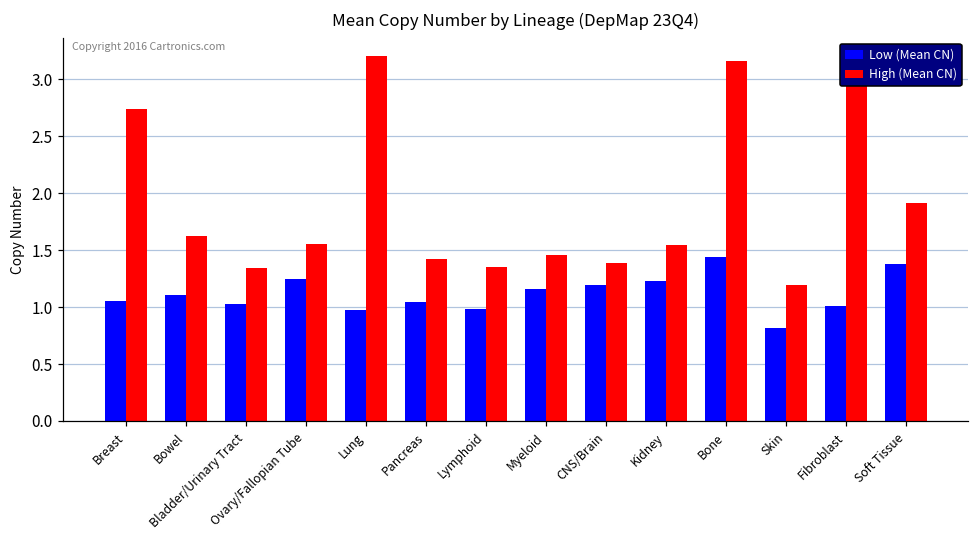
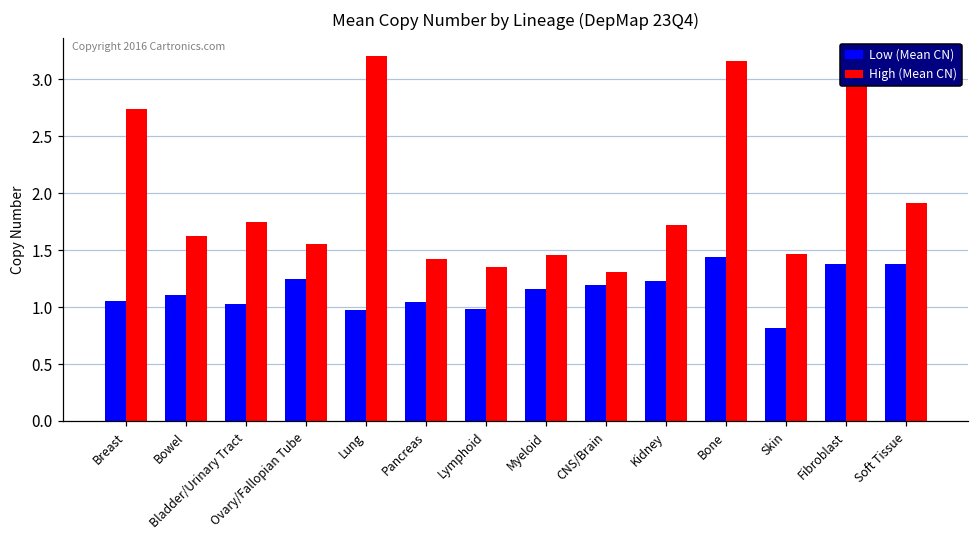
High (Mean CN), Bladder/Urinary Tract: 1.34 -> 1.75
High (Mean CN), CNS/Brain: 1.39 -> 1.31
High (Mean CN), Kidney: 1.54 -> 1.72
High (Mean CN), Skin: 1.19 -> 1.47
Low (Mean CN), Fibroblast: 1.01 -> 1.38
